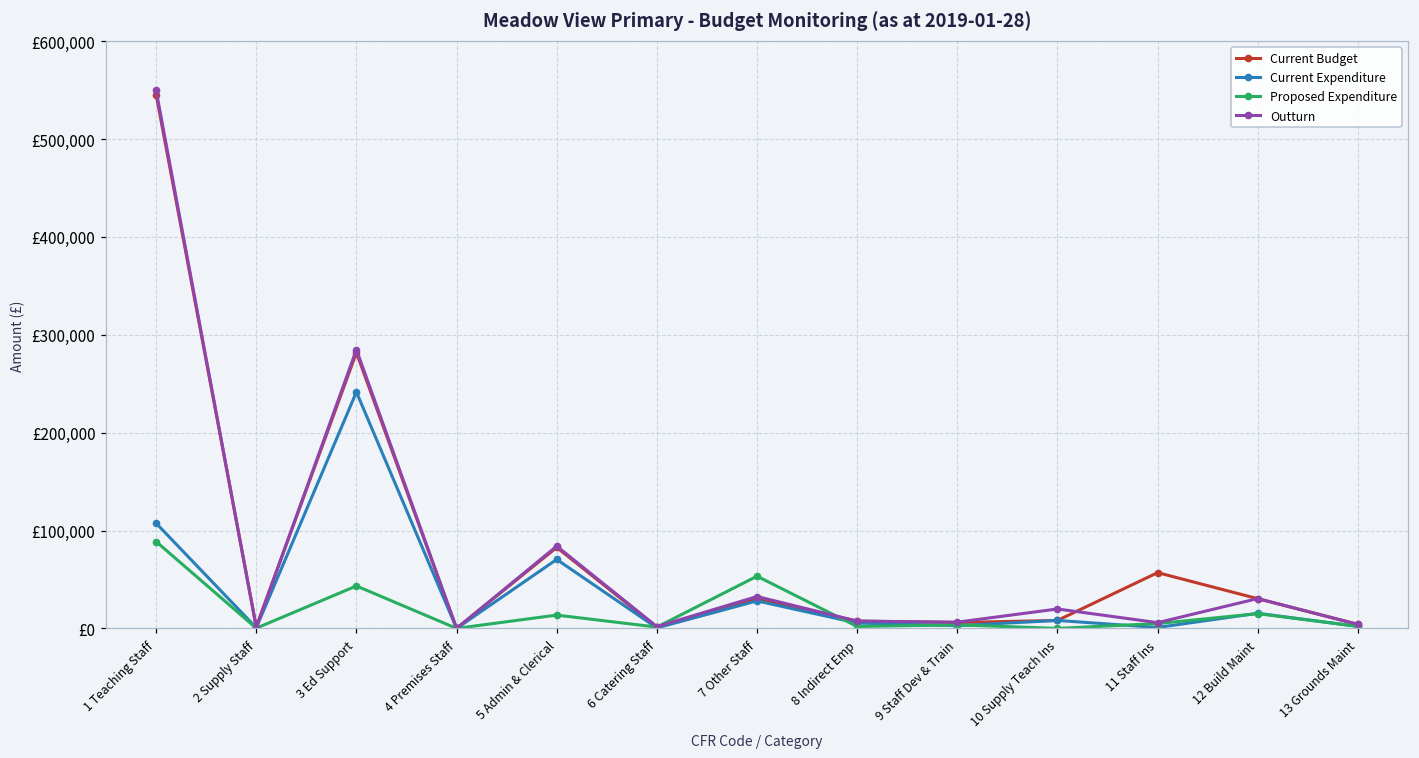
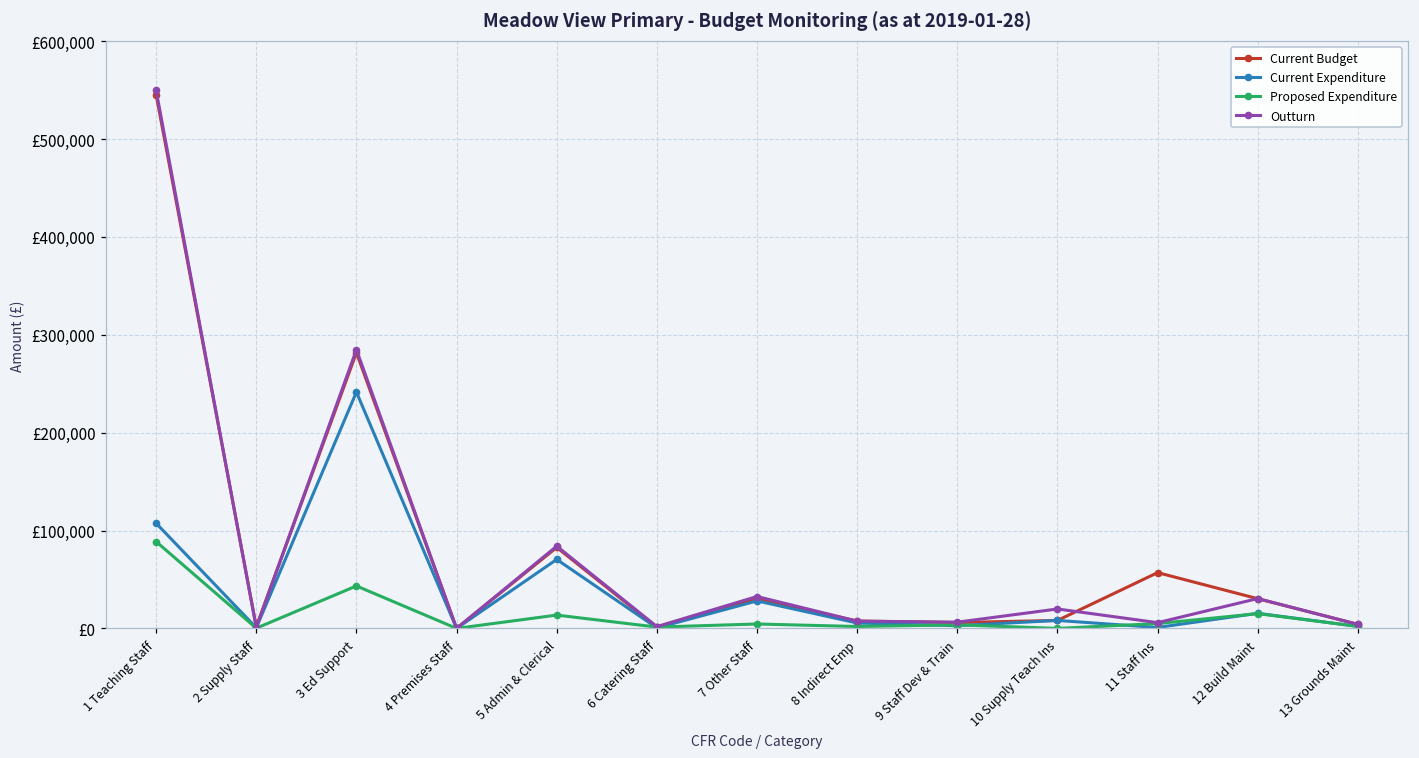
Proposed Expenditure, 7 Other Staff: £50,000 -> £0
